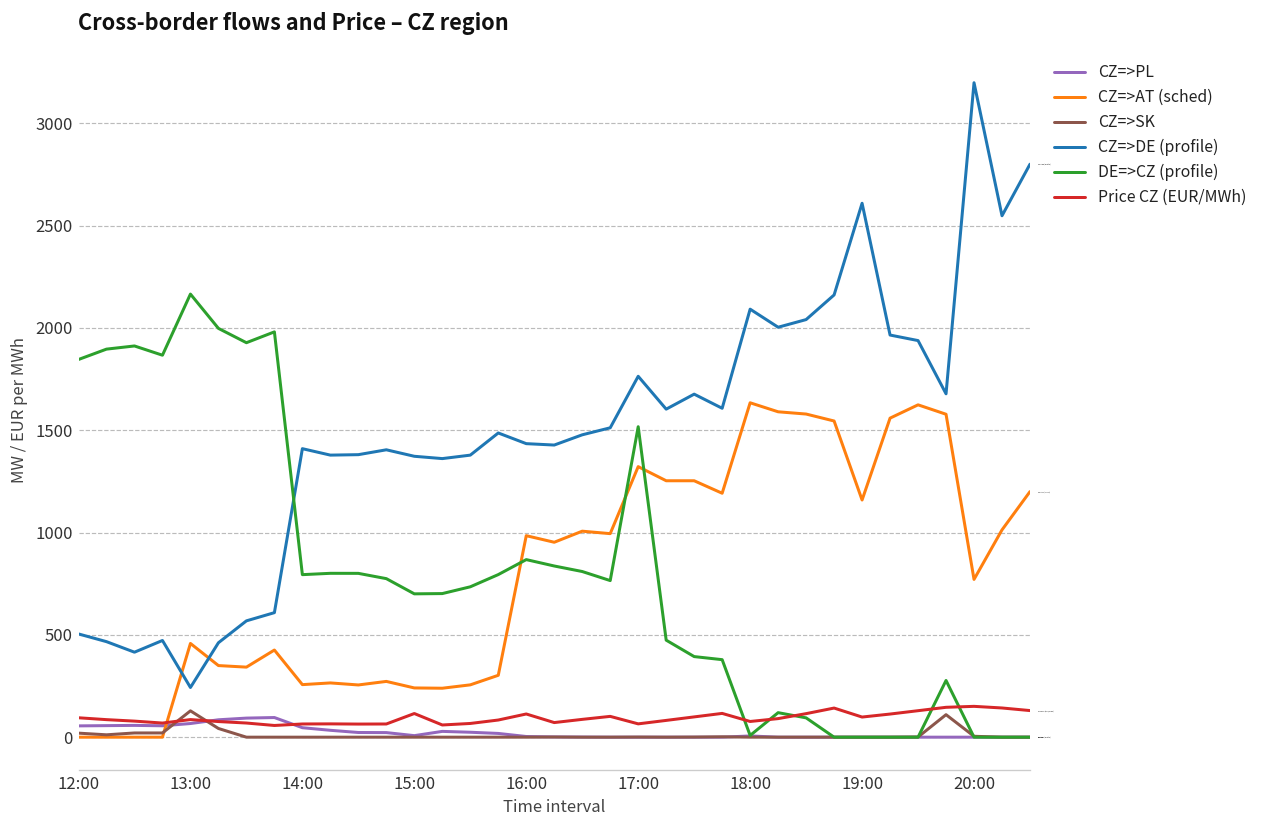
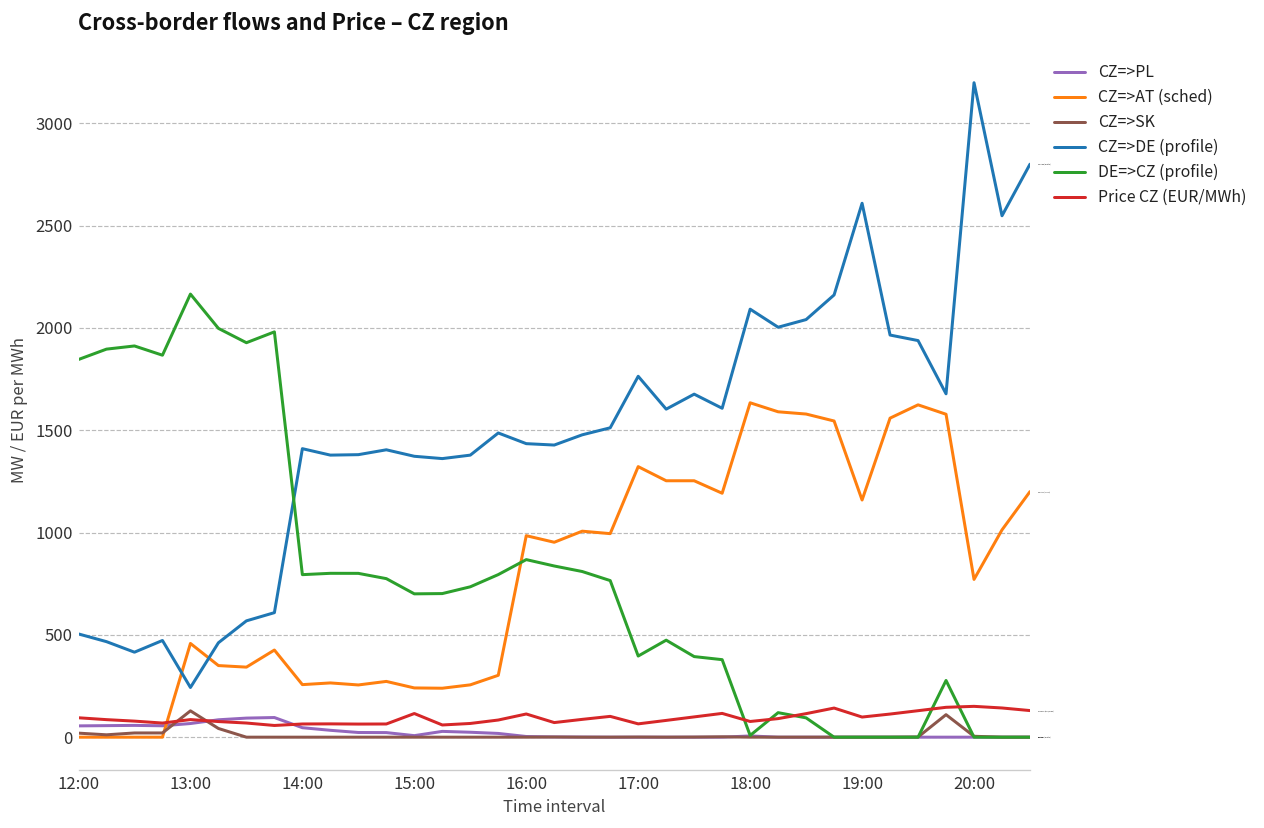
DE=>CZ (profile), 17:00: 1520 -> 400
